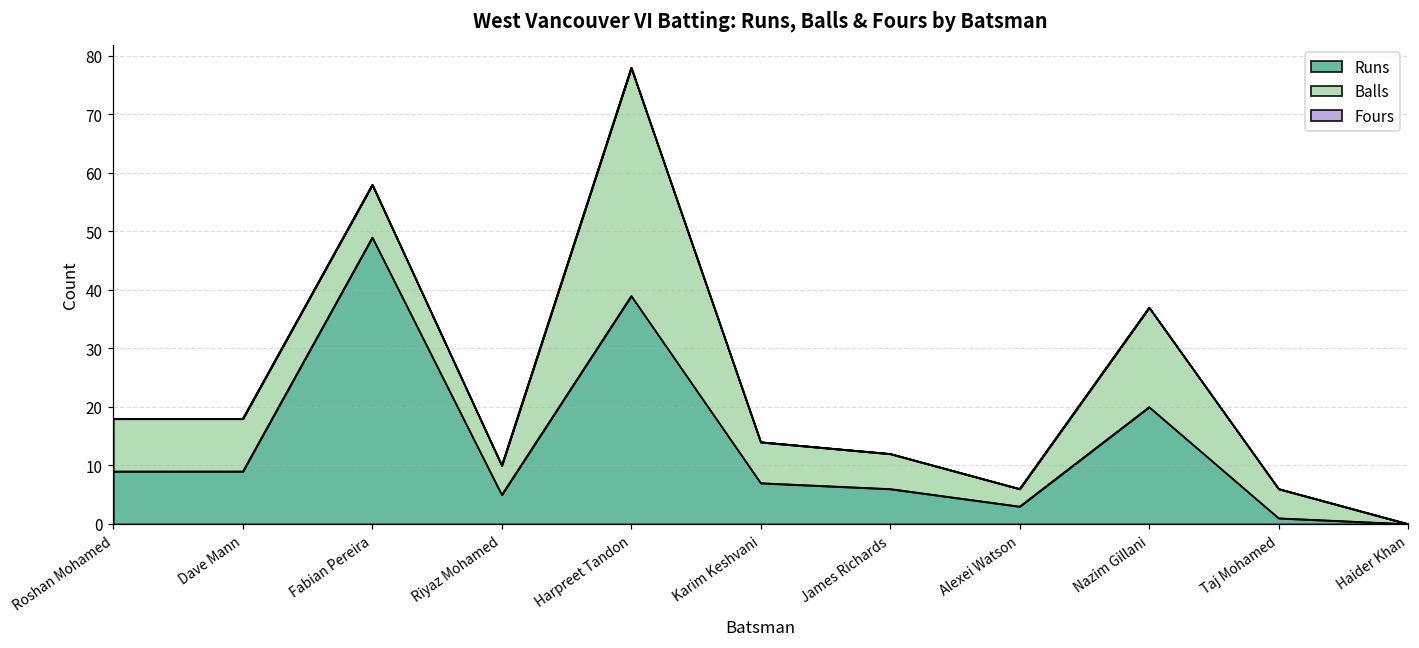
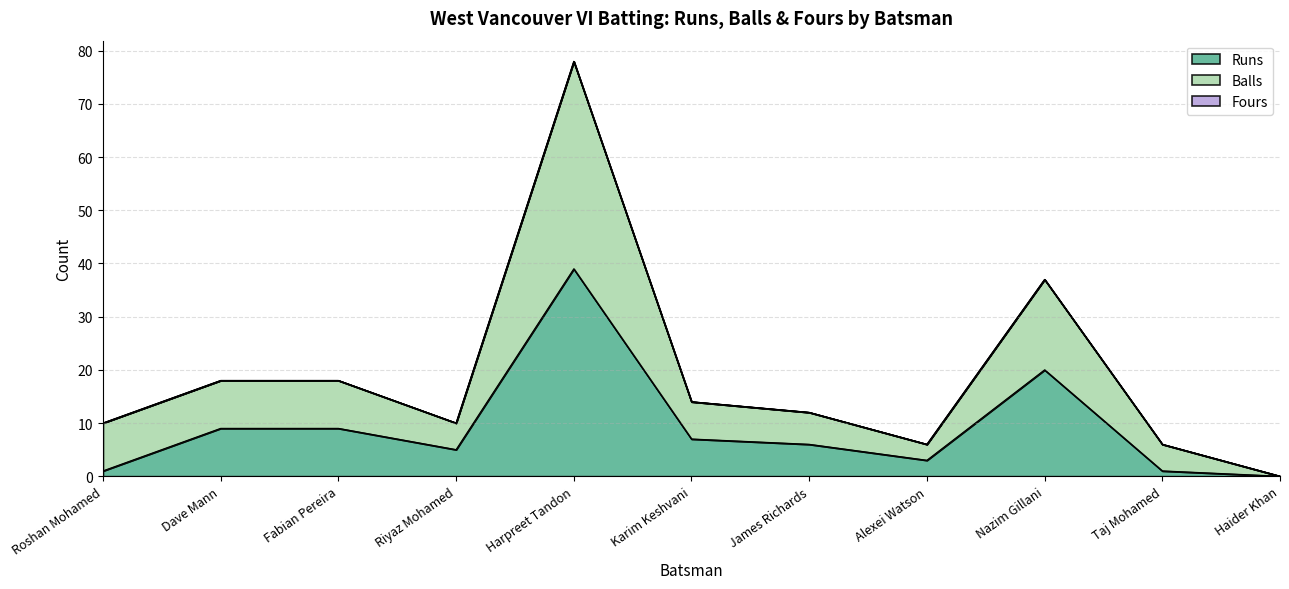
Runs, Roshan Mohamed: 9 -> 1
Runs, Fabian Pereira: 49 -> 9
